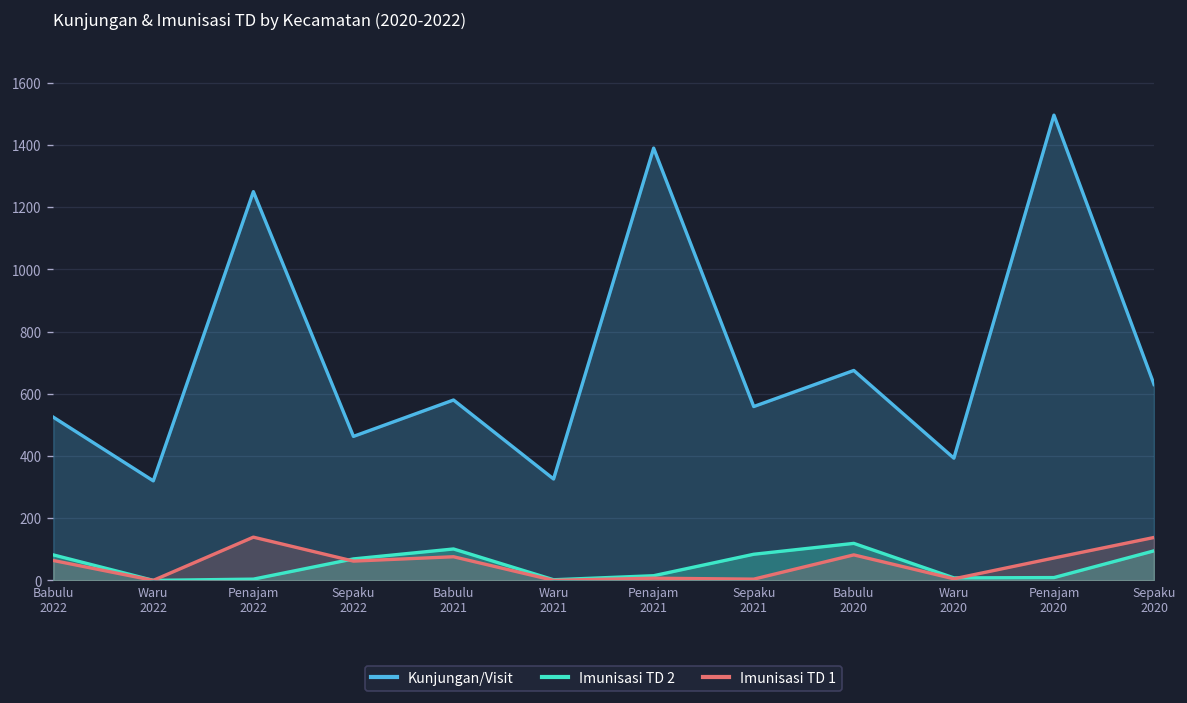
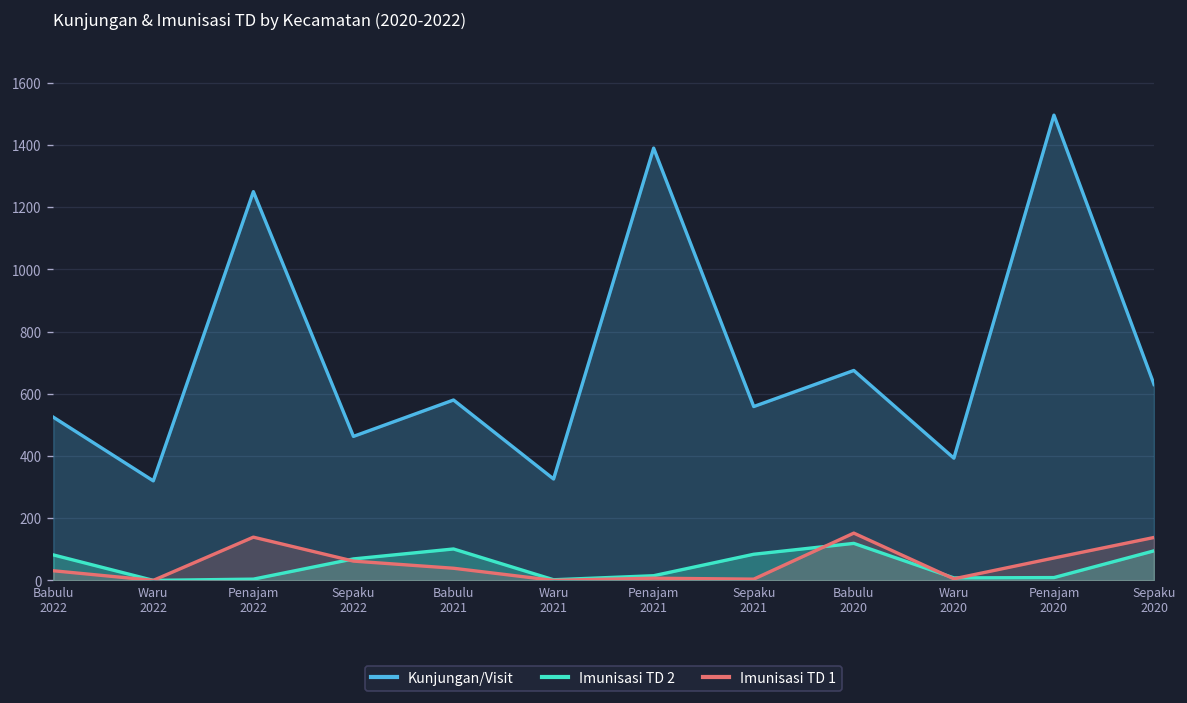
Imunisasi TD 1, Babulu 2022: 60 -> 30
Imunisasi TD 1, Babulu 2021: 80 -> 40
Imunisasi TD 1, Babulu 2020: 80 -> 150
